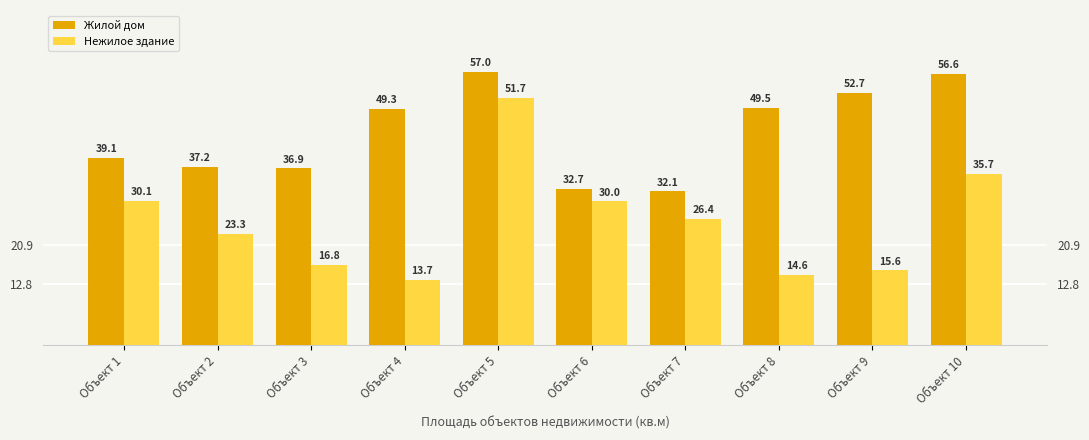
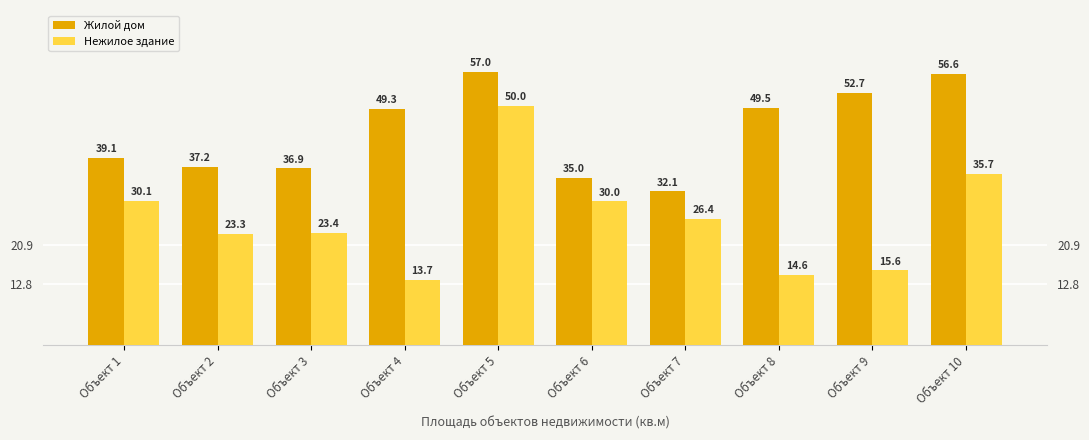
Нежилое здание, Объект 3: 16.8 -> 23.4
Нежилое здание, Объект 5: 51.7 -> 50.0
Жилой дом, Объект 6: 32.7 -> 35.0
